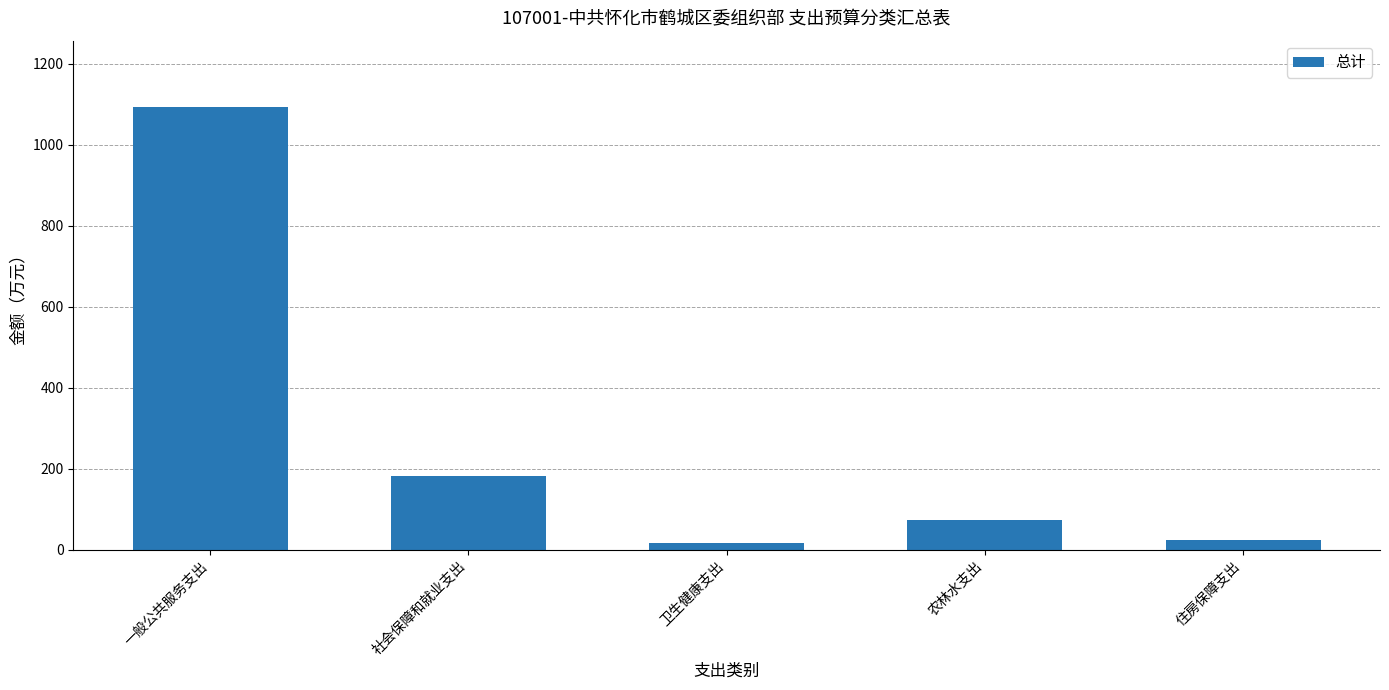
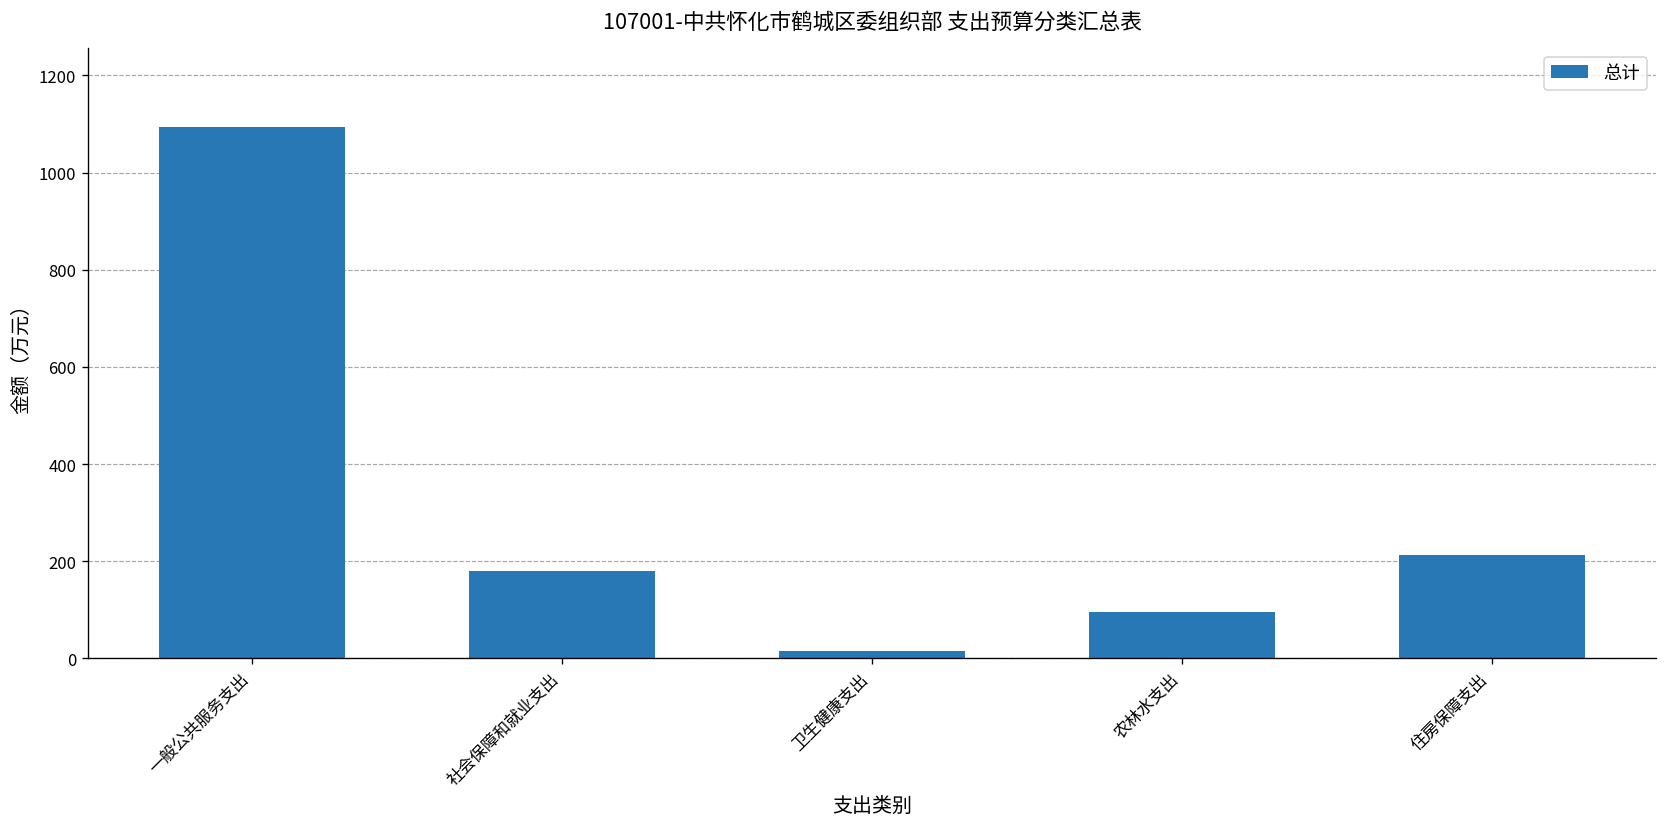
农林水支出: 70 -> 100
住房保障支出: 20 -> 210
